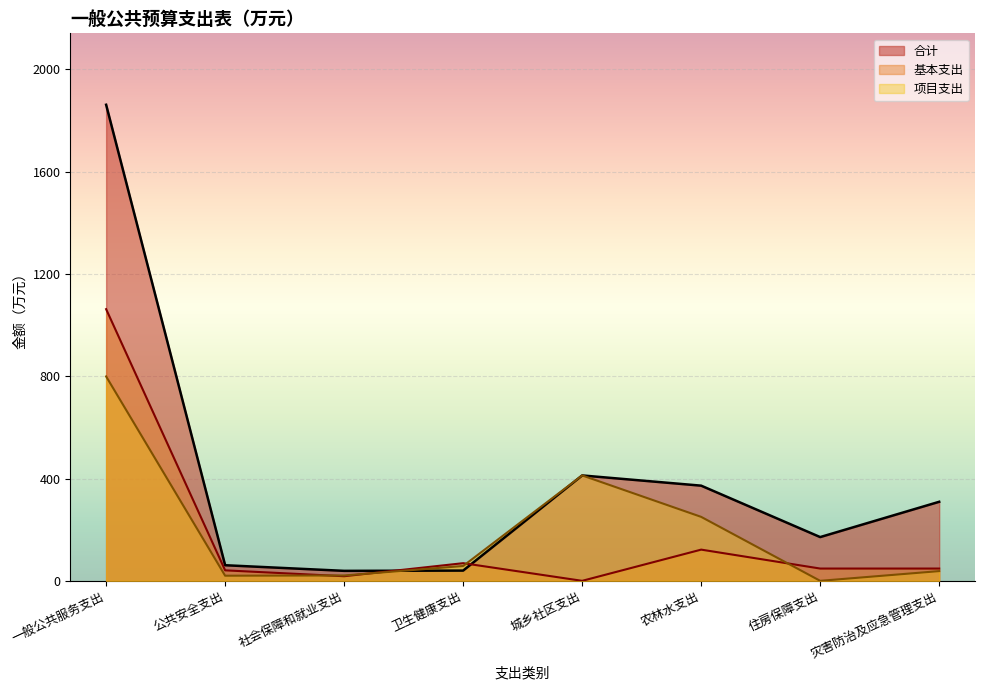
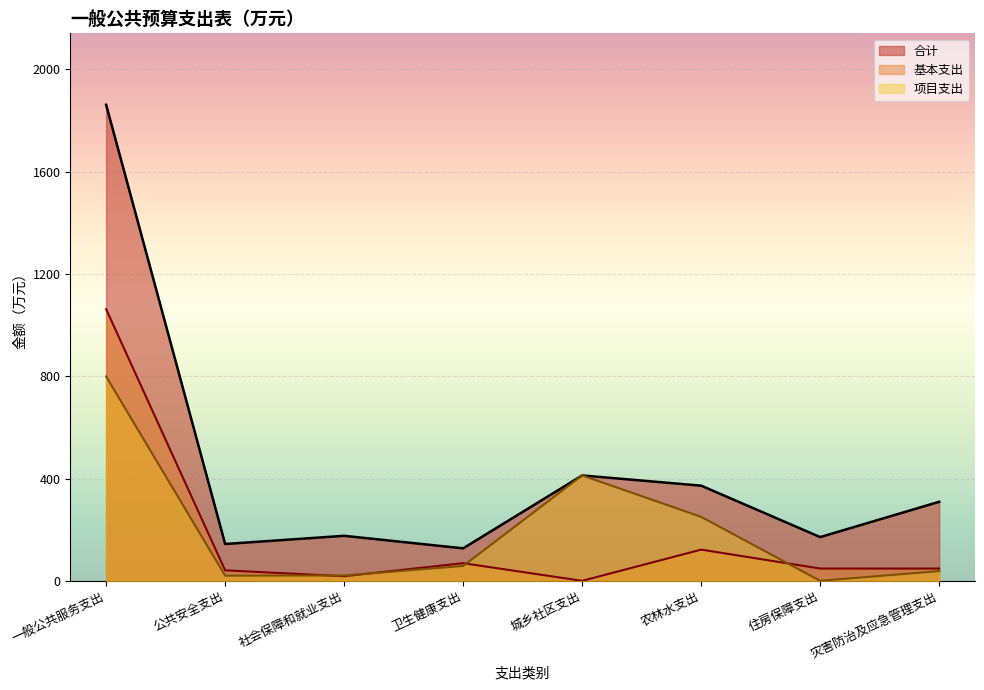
合计, 公共安全支出: 60 -> 140
合计, 社会保障和就业支出: 40 -> 180
合计, 卫生健康支出: 40 -> 130
